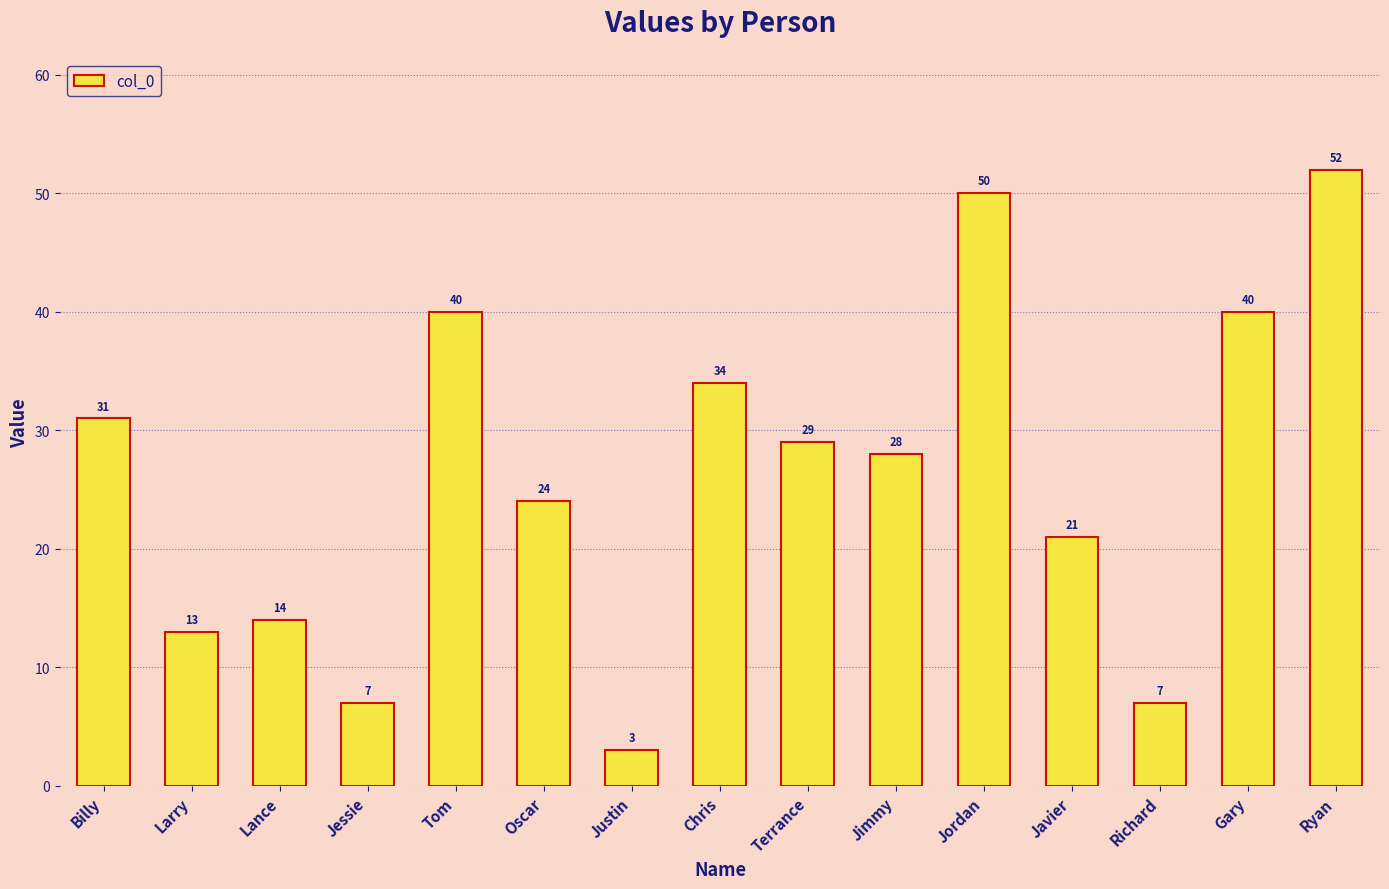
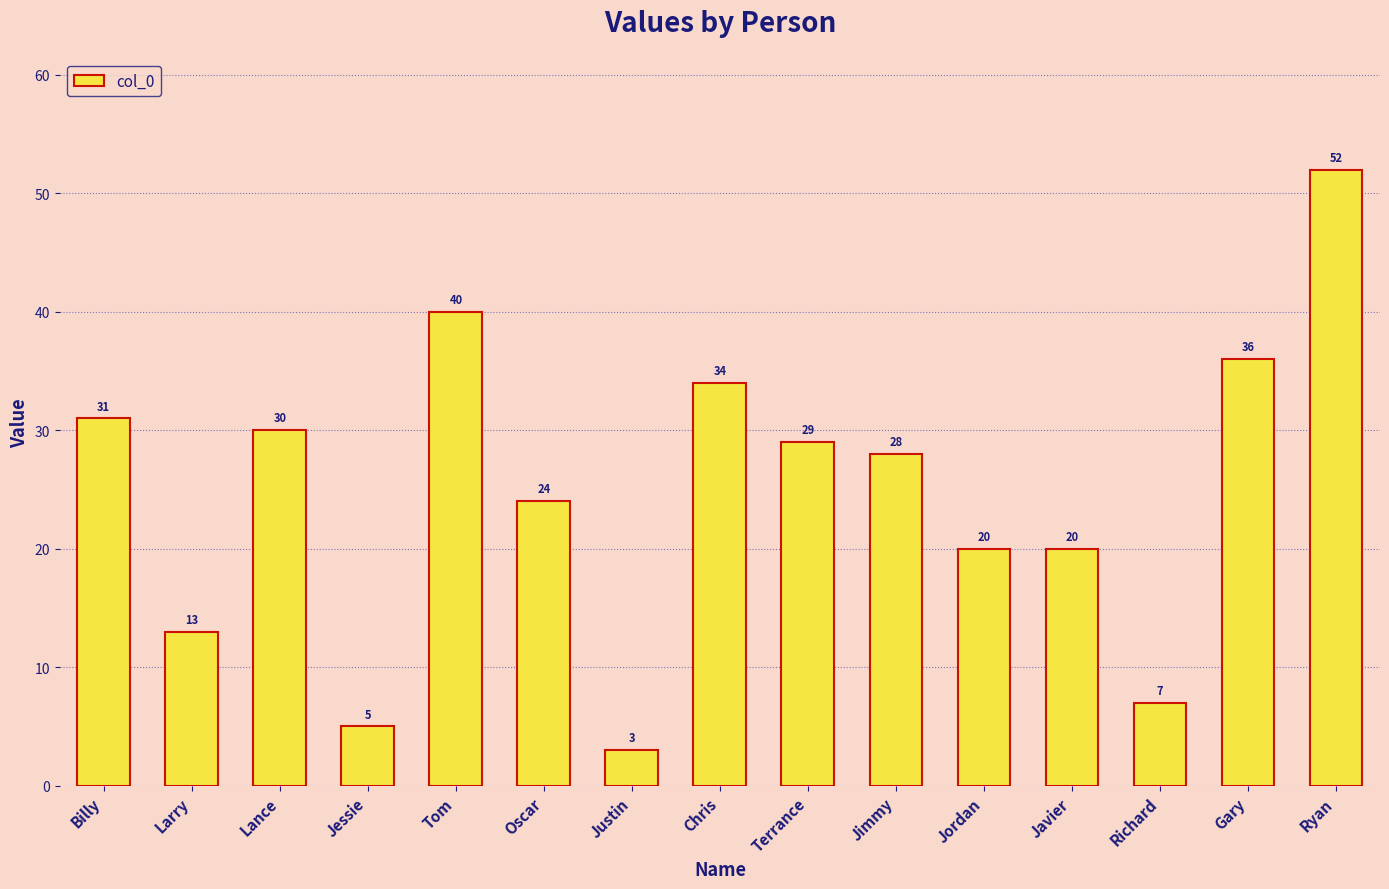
Lance: 14 -> 30
Jessie: 7 -> 5
Jordan: 50 -> 20
Javier: 21 -> 20
Gary: 40 -> 36
